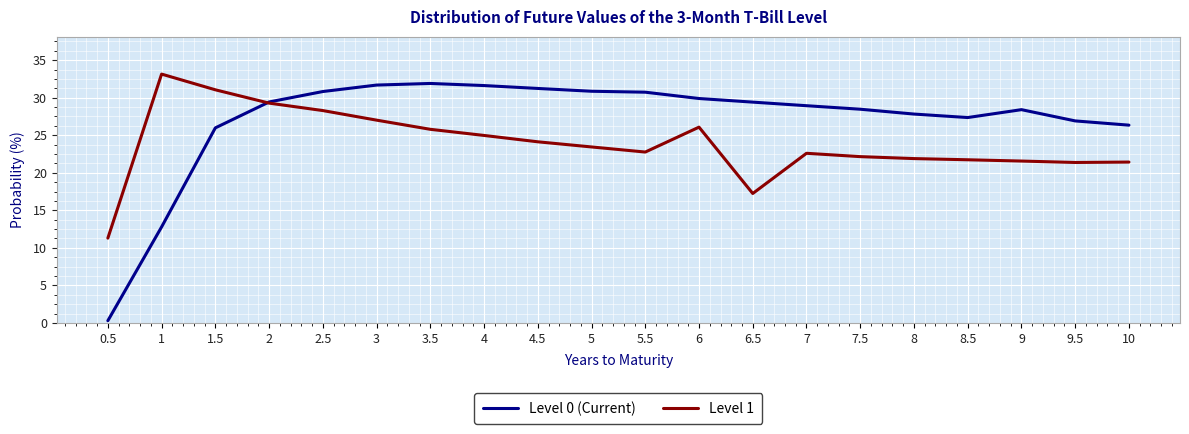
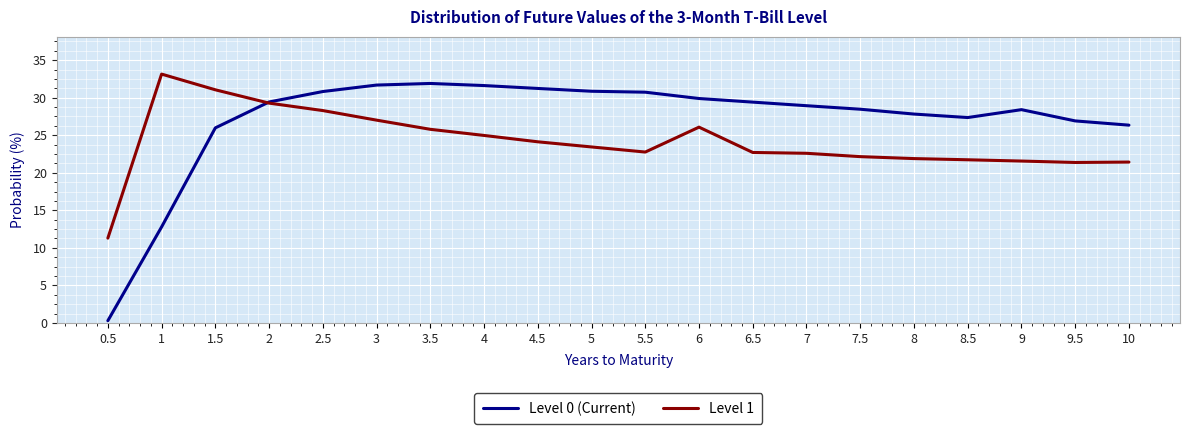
Level 1, 6.5: 17 -> 23
